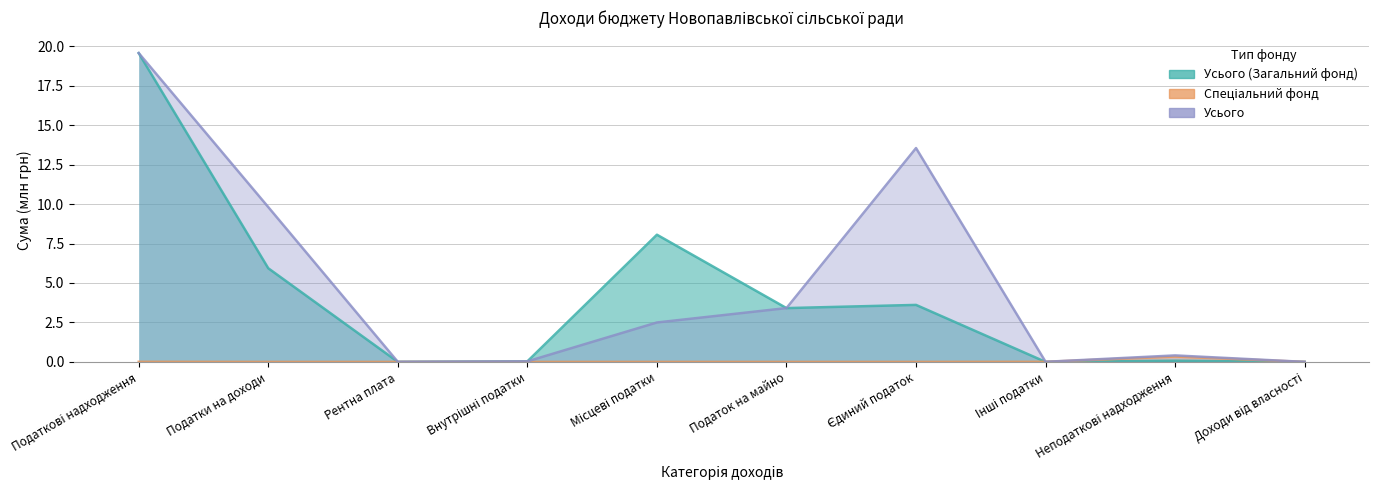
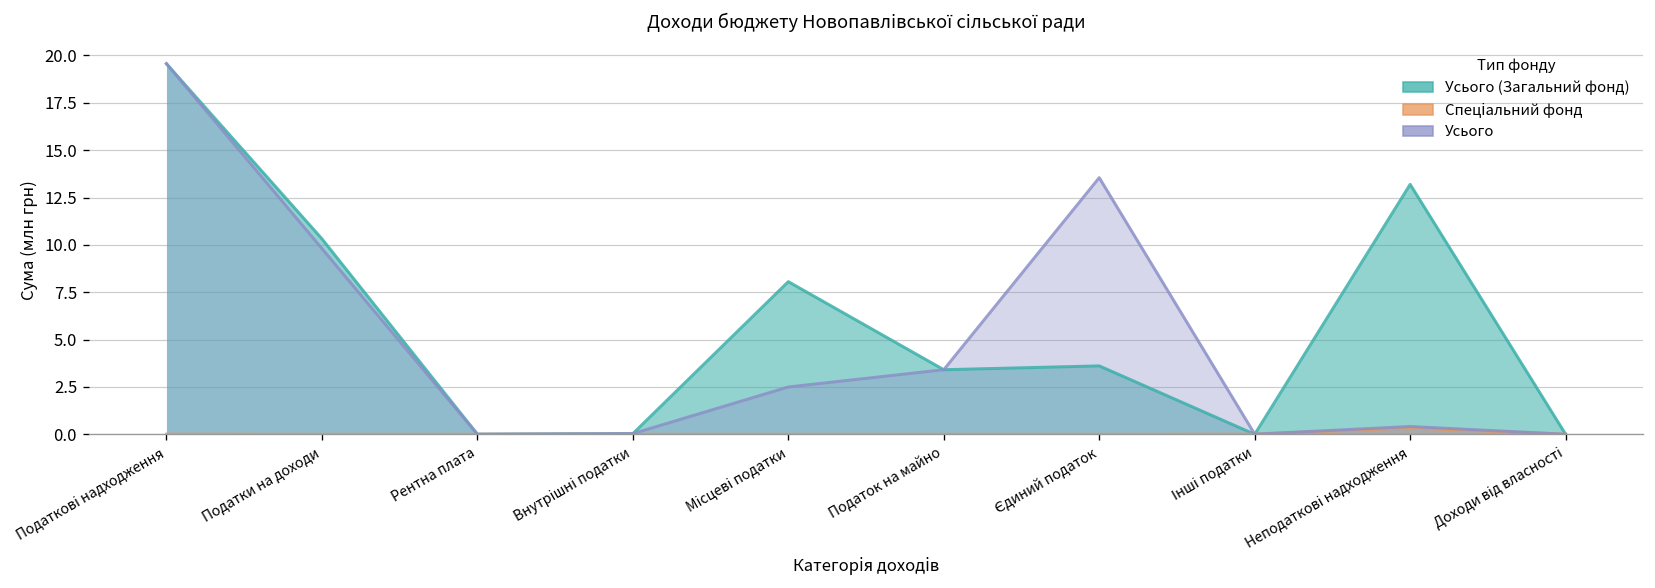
Усього (Загальний фонд), Податки на доходи: 5.9 -> 10.3
Усього (Загальний фонд), Неподаткові надходження: 0.1 -> 13.2
